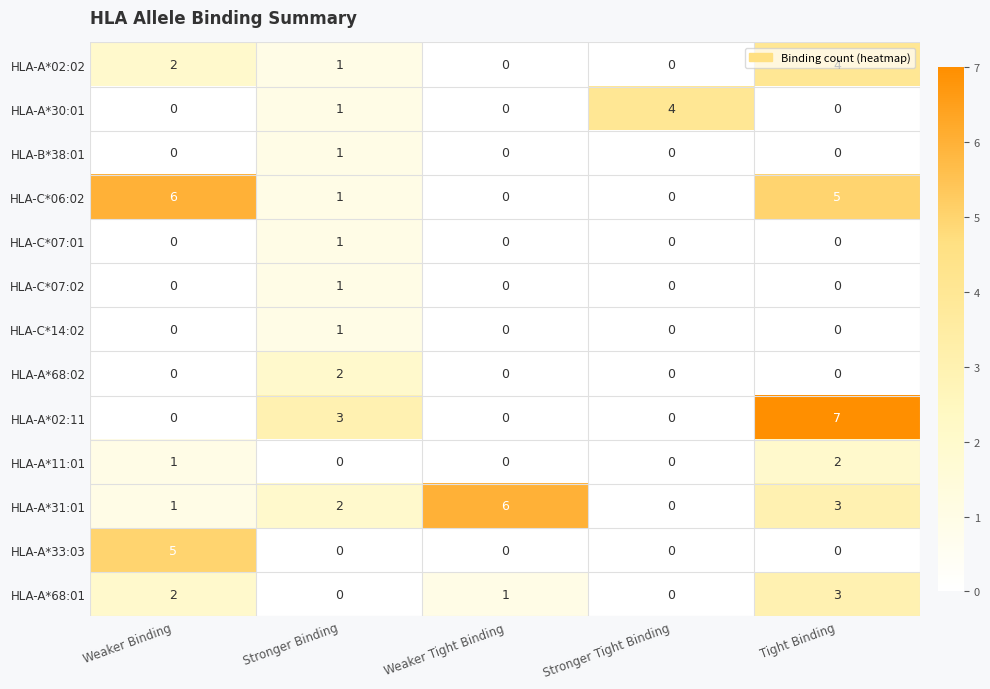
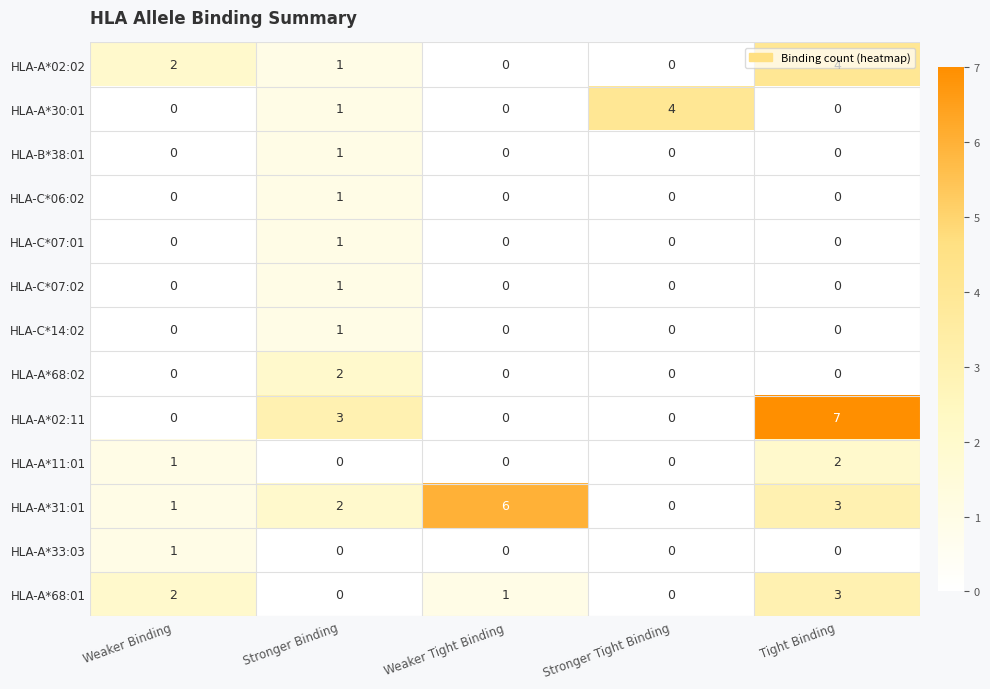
HLA-C*06:02, Weaker Binding: 6 -> 0
HLA-C*06:02, Tight Binding: 5 -> 0
HLA-A*33:03, Weaker Binding: 5 -> 1
